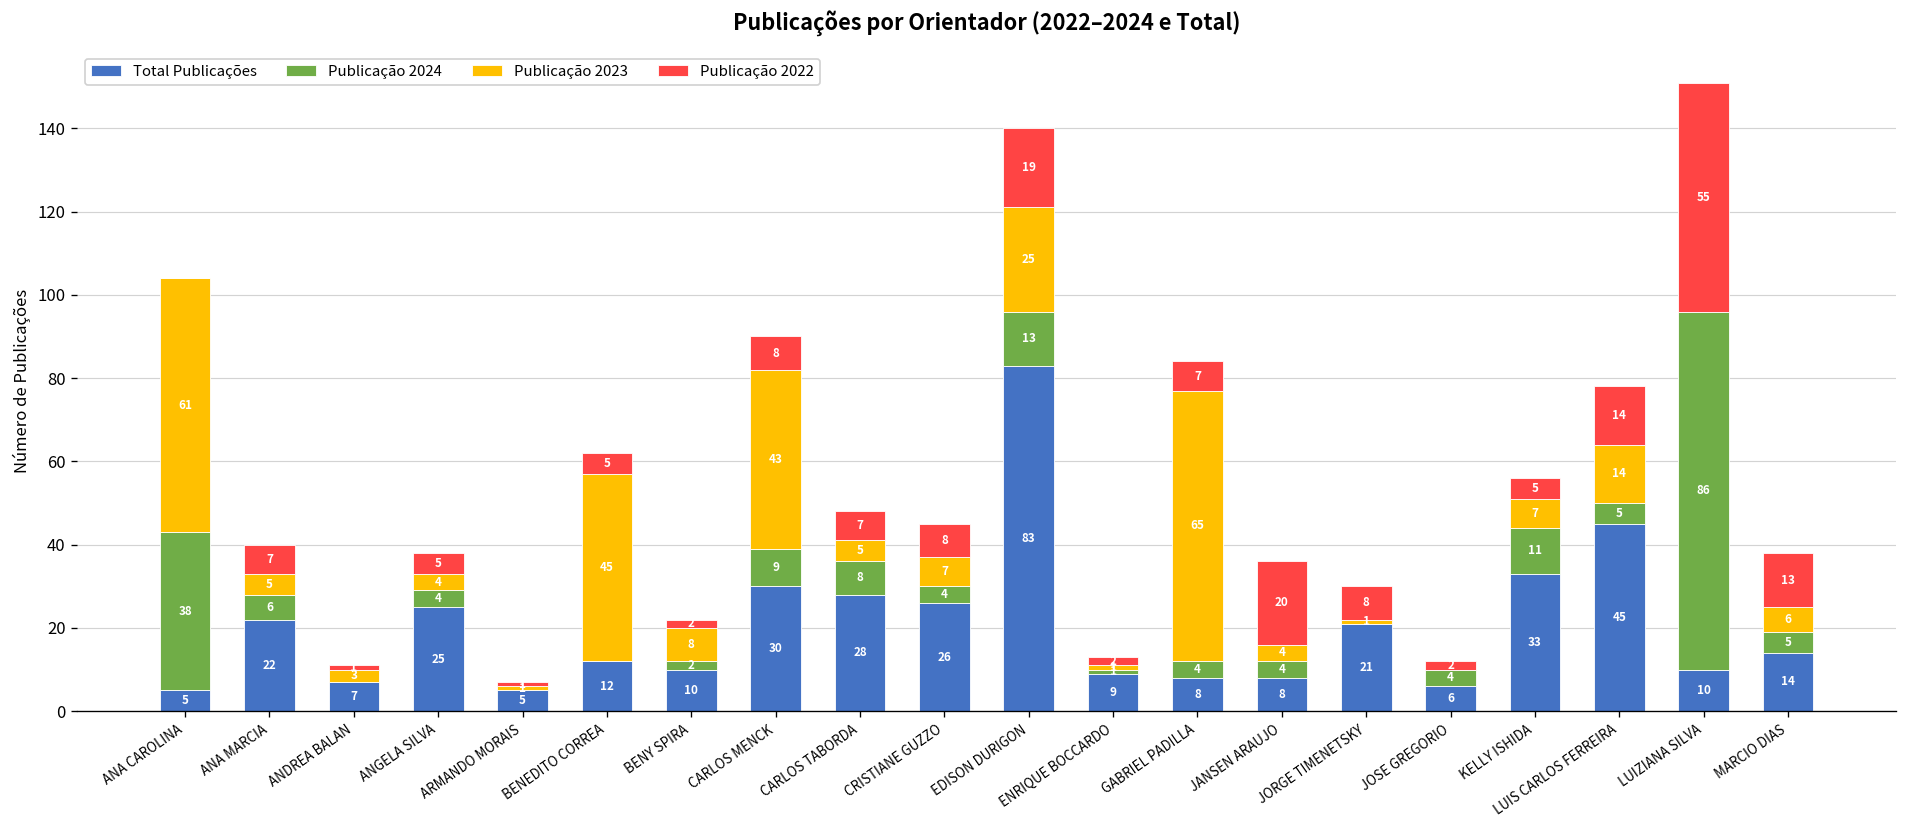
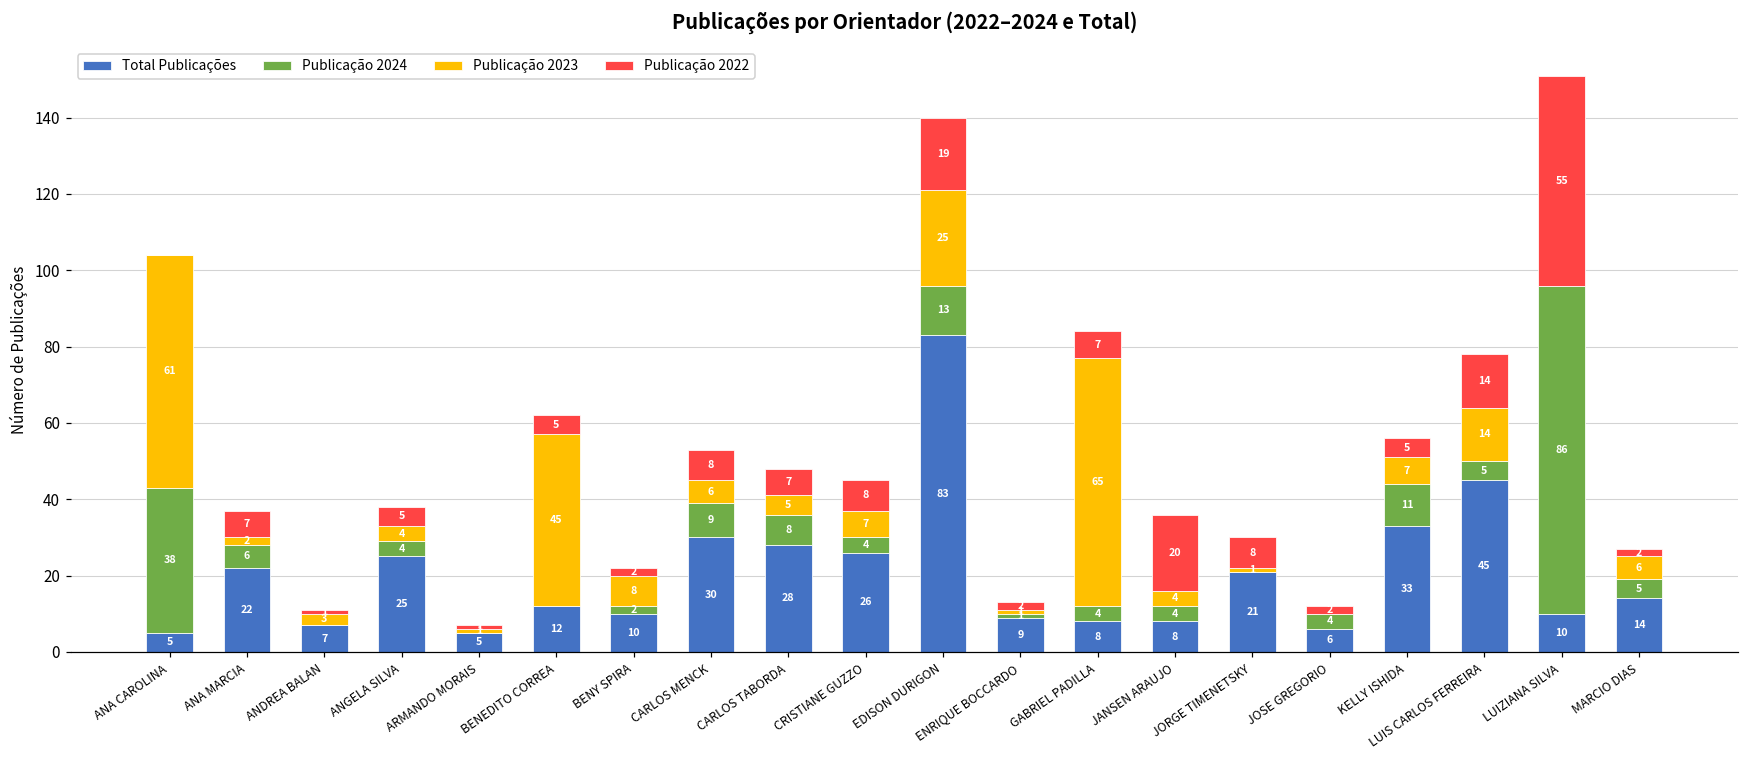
Publicação 2023, ANA MARCIA: 5 -> 2
Publicação 2023, CARLOS MENCK: 43 -> 6
Publicação 2022, MARCIO DIAS: 13 -> 2
